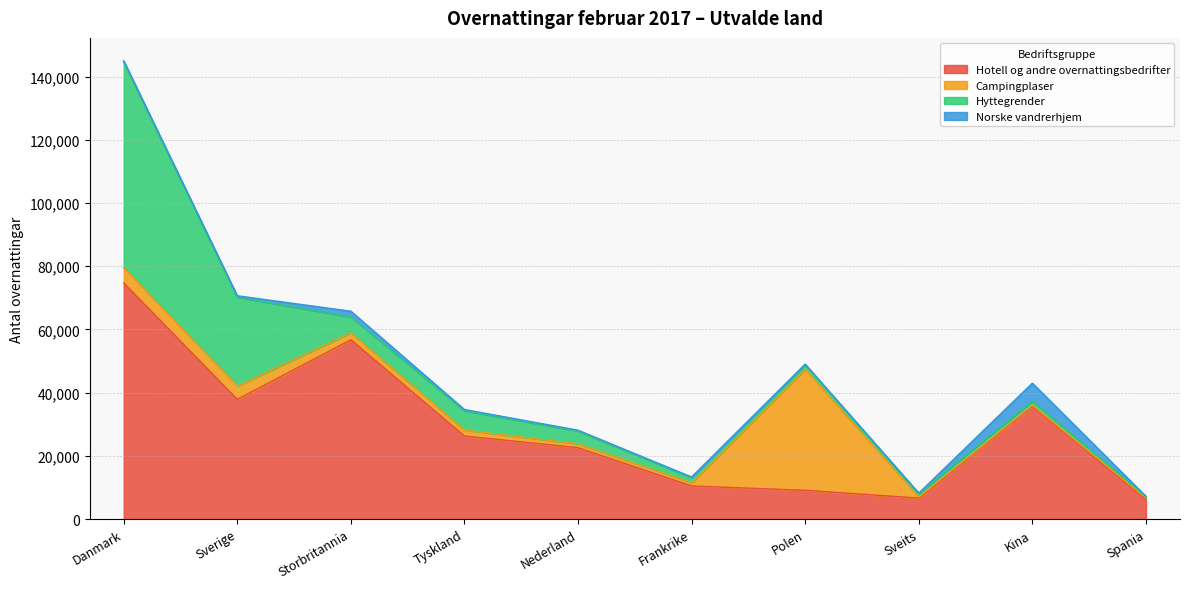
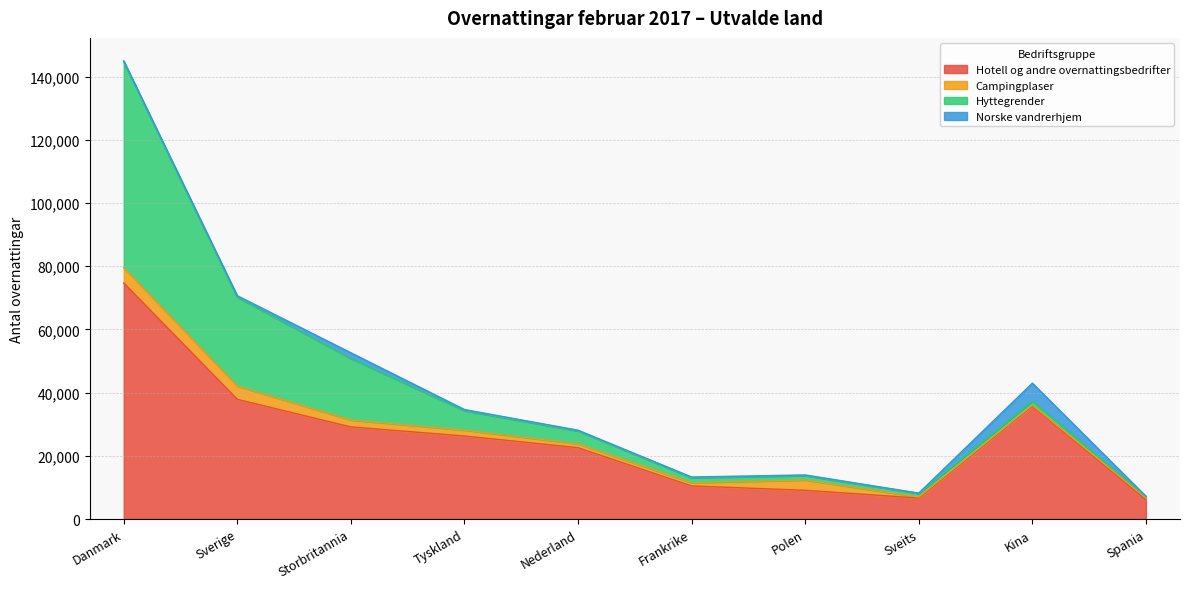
Hotell og andre overnattingsbedrifter, Storbritannia: 57,000 -> 29,000
Hyttegrender, Storbritannia: 5,000 -> 19,000
Campingplaser, Polen: 38,000 -> 3,000
